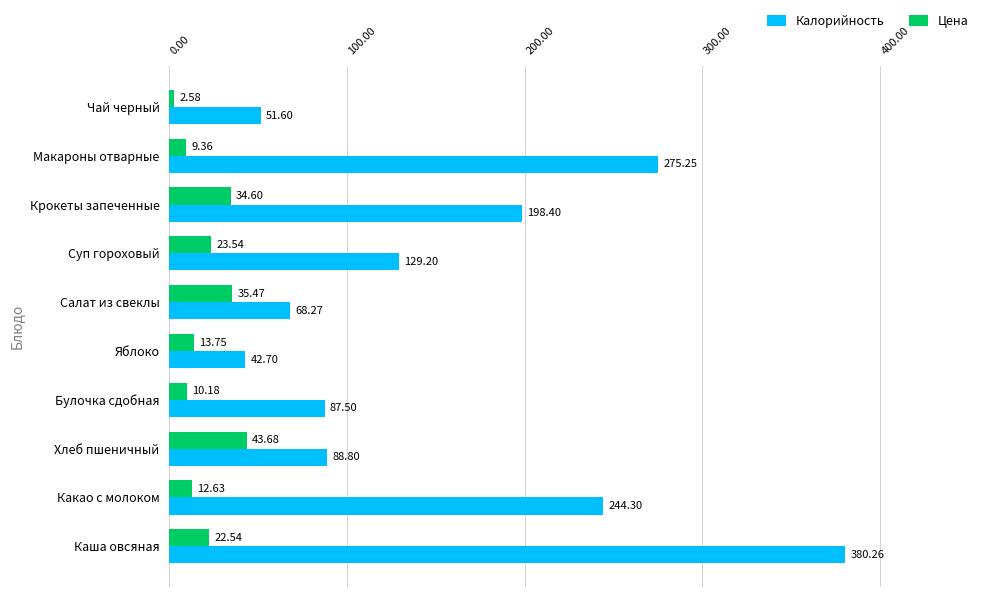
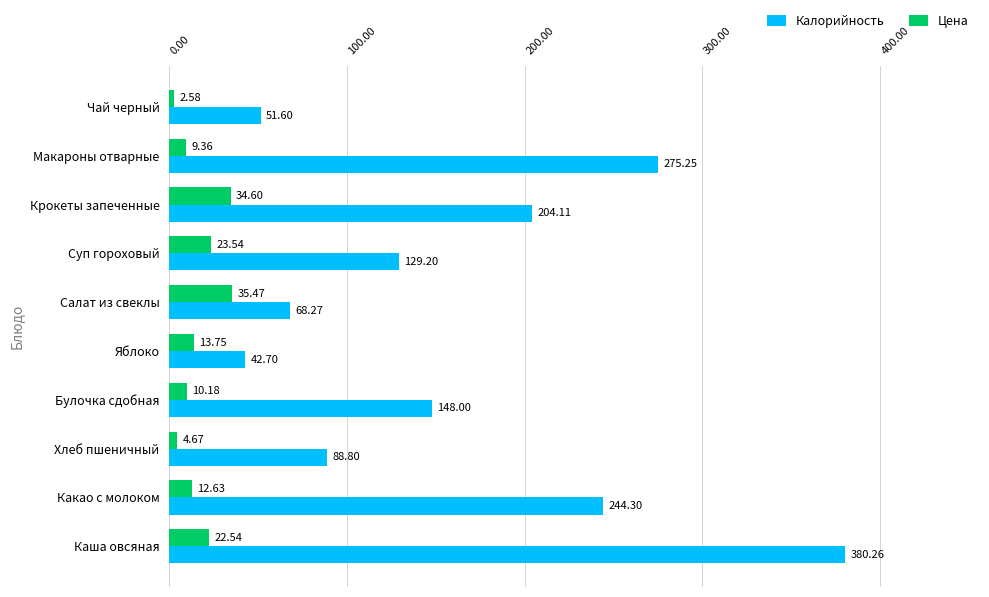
Калорийность, Крокеты запеченные: 198.40 -> 204.11
Калорийность, Булочка сдобная: 87.50 -> 148.00
Цена, Хлеб пшеничный: 43.68 -> 4.67
